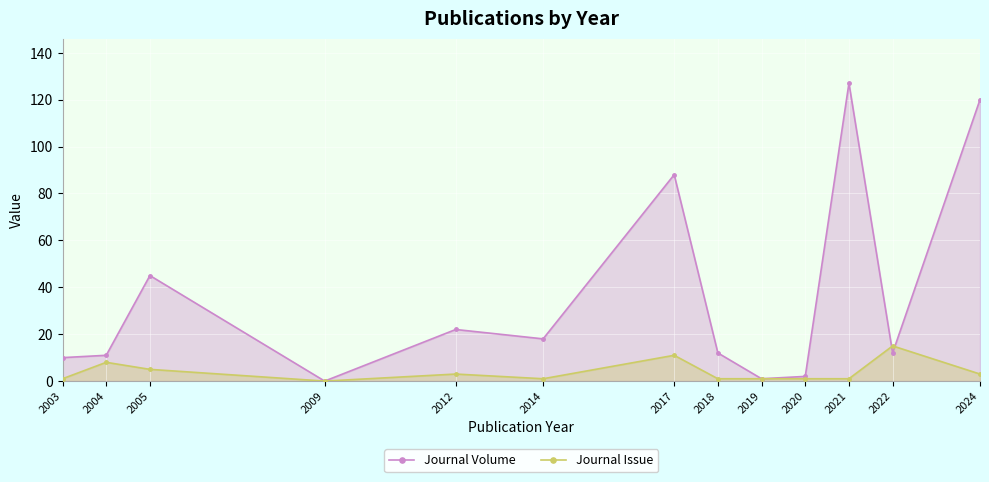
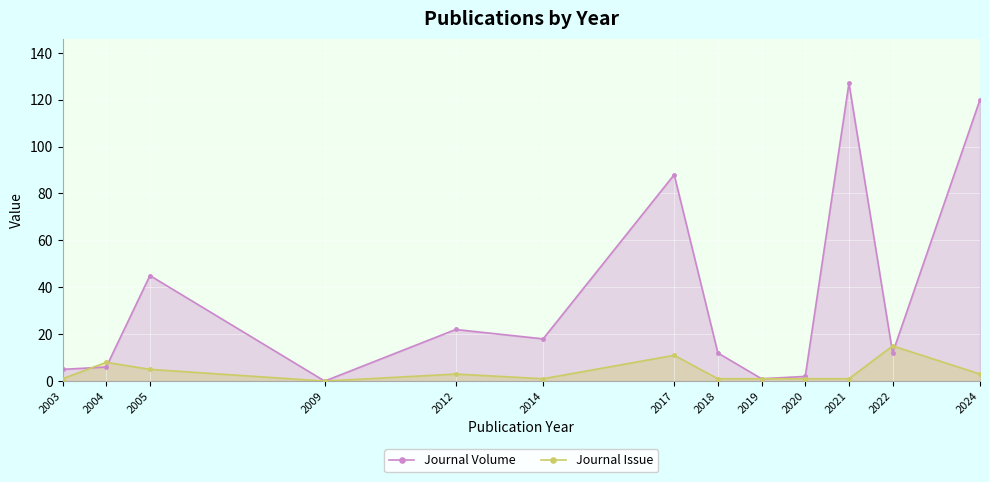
Journal Volume, 2003: 10 -> 5
Journal Volume, 2004: 11 -> 6
